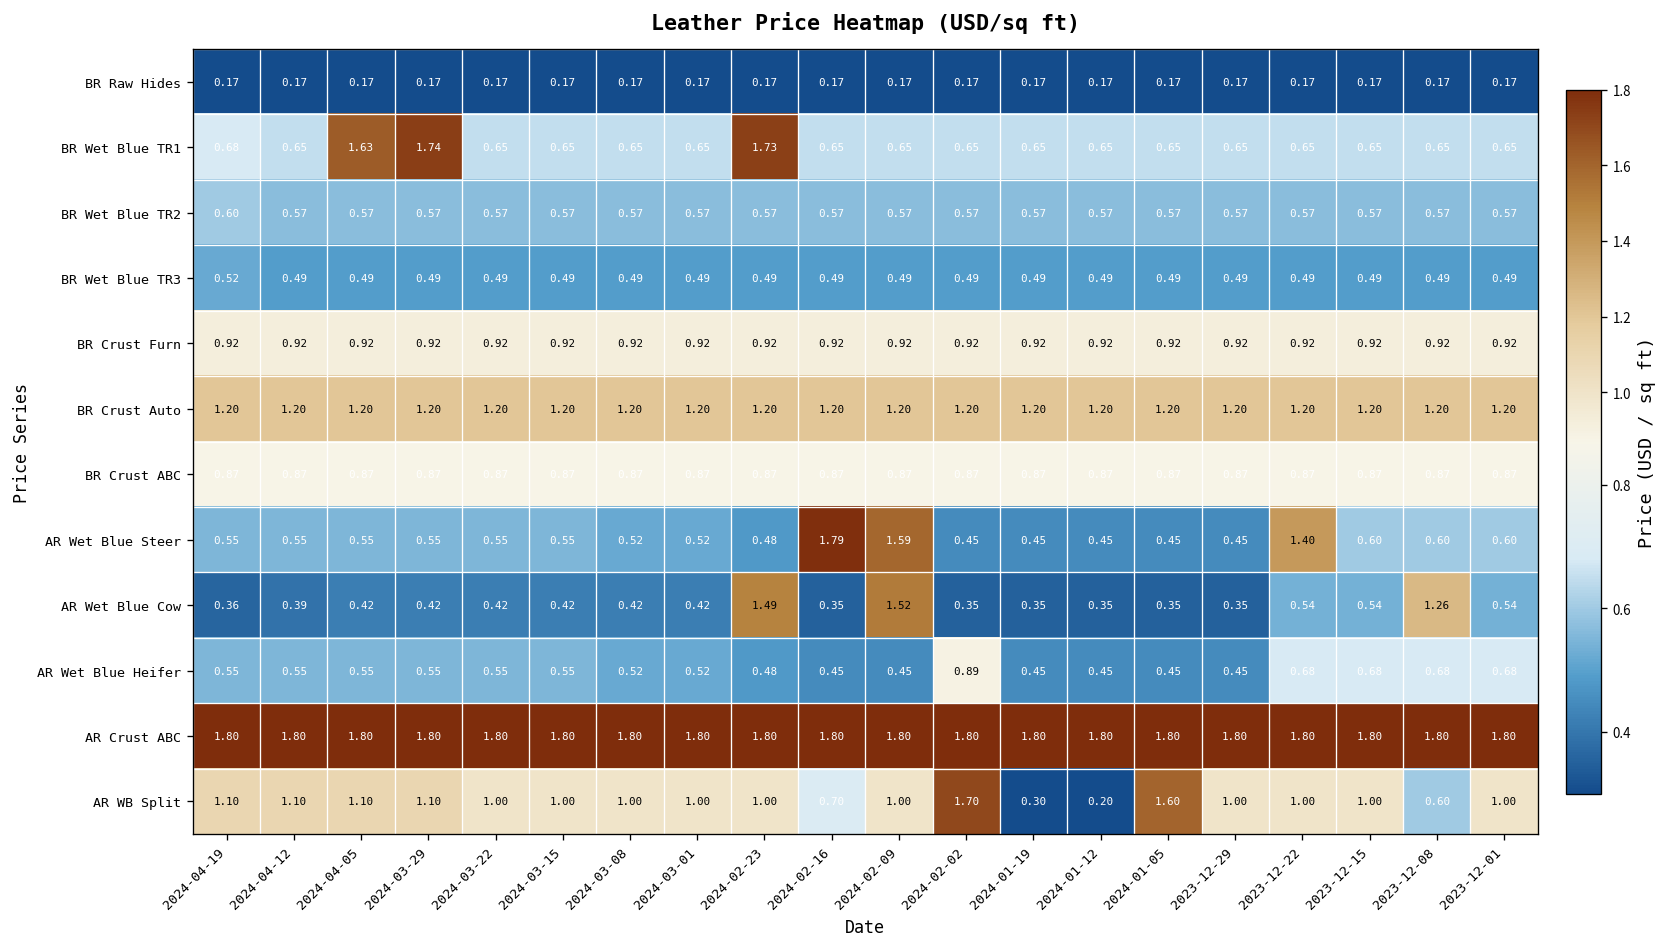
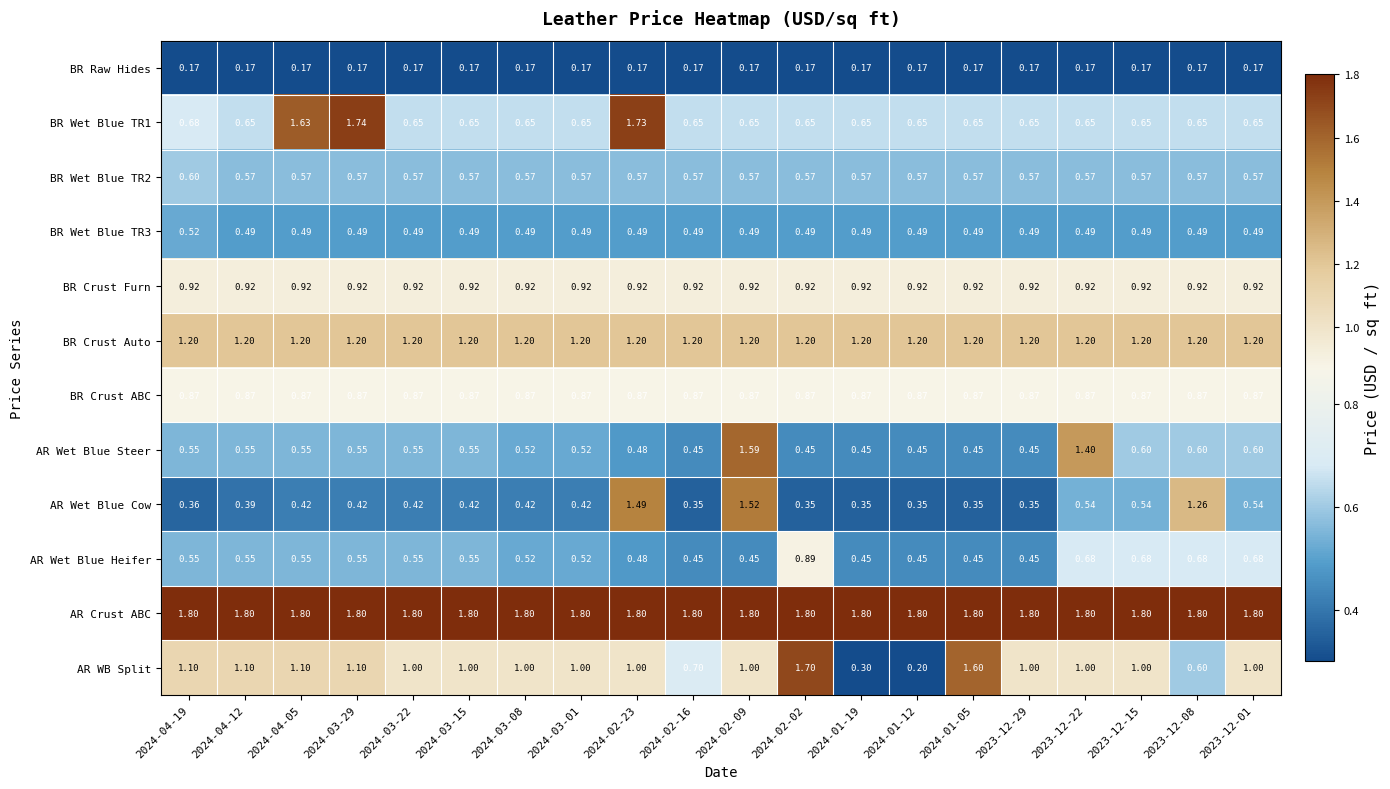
AR Wet Blue Steer, 2024-02-16: 1.79 -> 0.45
